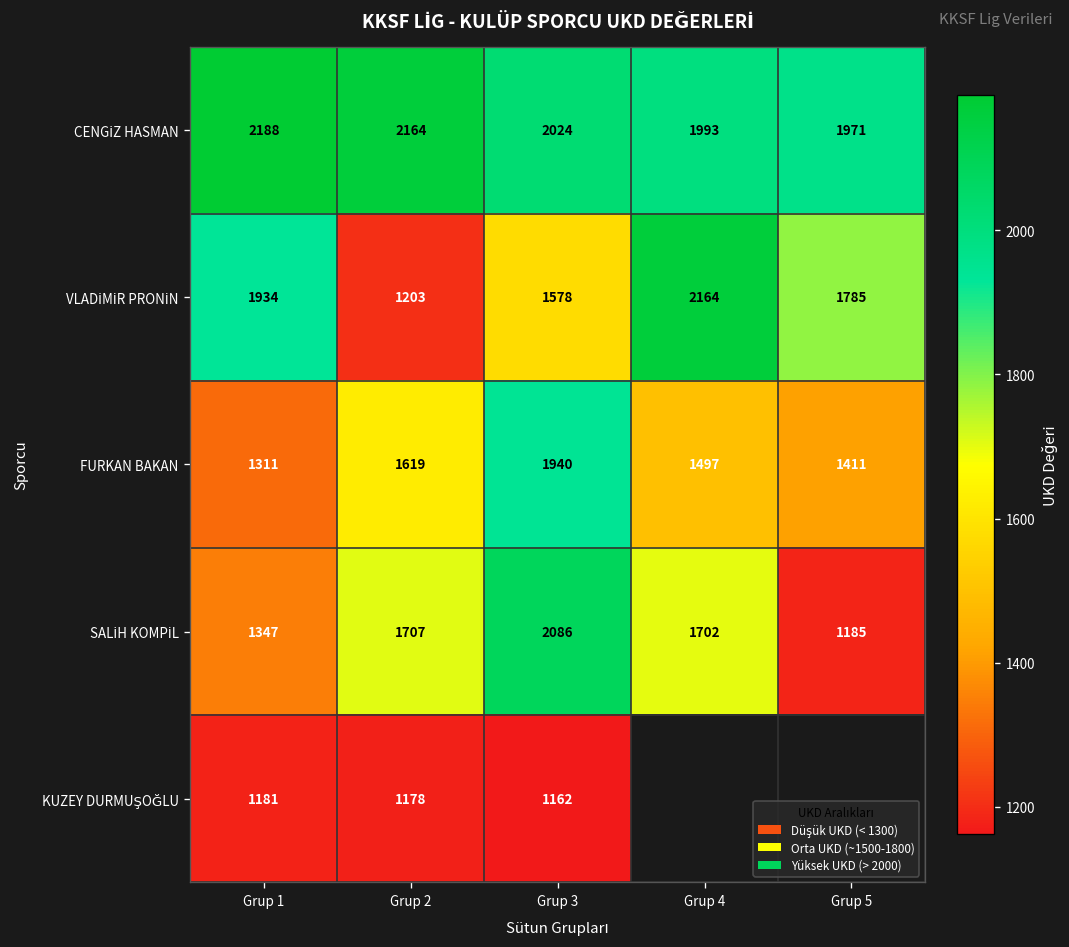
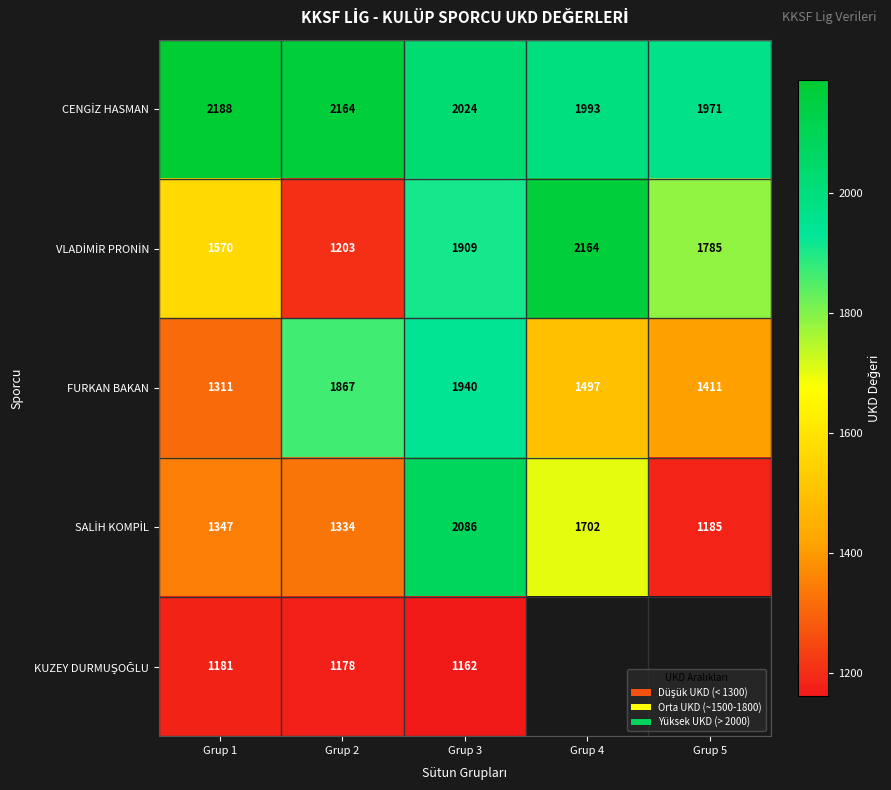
VLADİMİR PRONİN, Grup 1: 1934 -> 1570
VLADİMİR PRONİN, Grup 3: 1578 -> 1909
FURKAN BAKAN, Grup 2: 1619 -> 1867
SALİH KOMPİL, Grup 2: 1707 -> 1334
